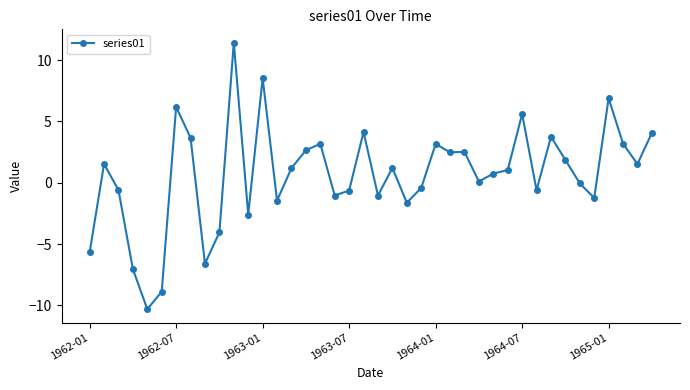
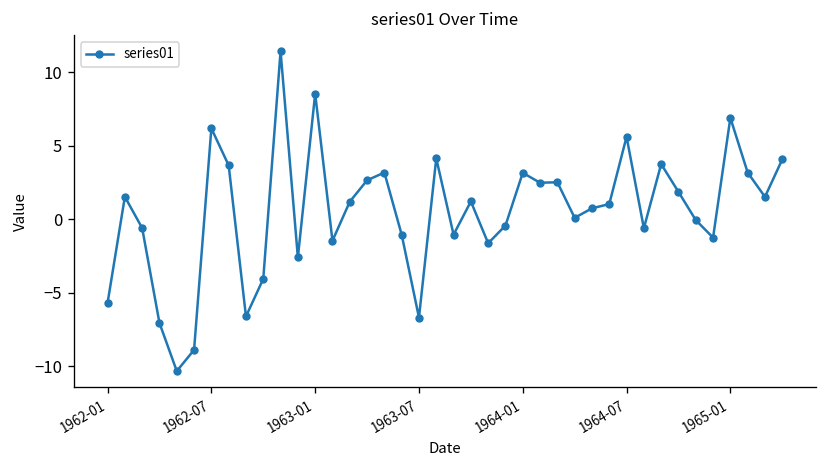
1963-07: -0.6 -> -6.7
